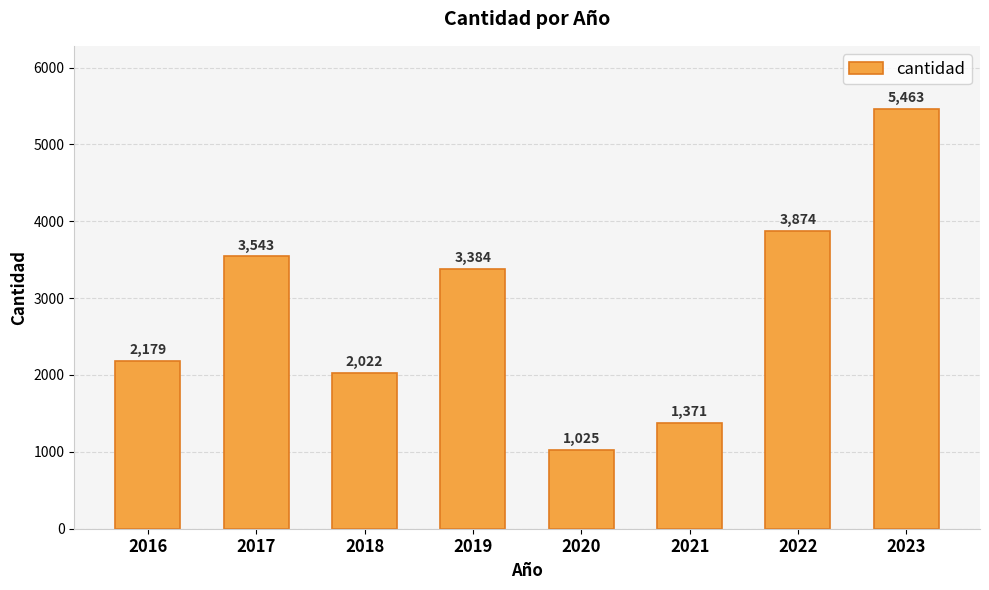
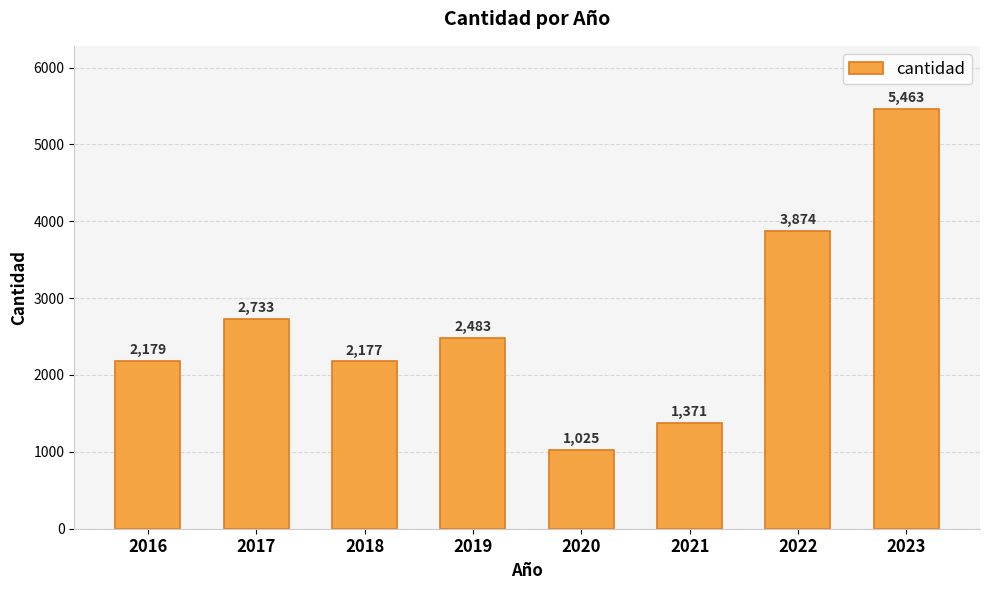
2017: 3,543 -> 2,733
2018: 2,022 -> 2,177
2019: 3,384 -> 2,483
